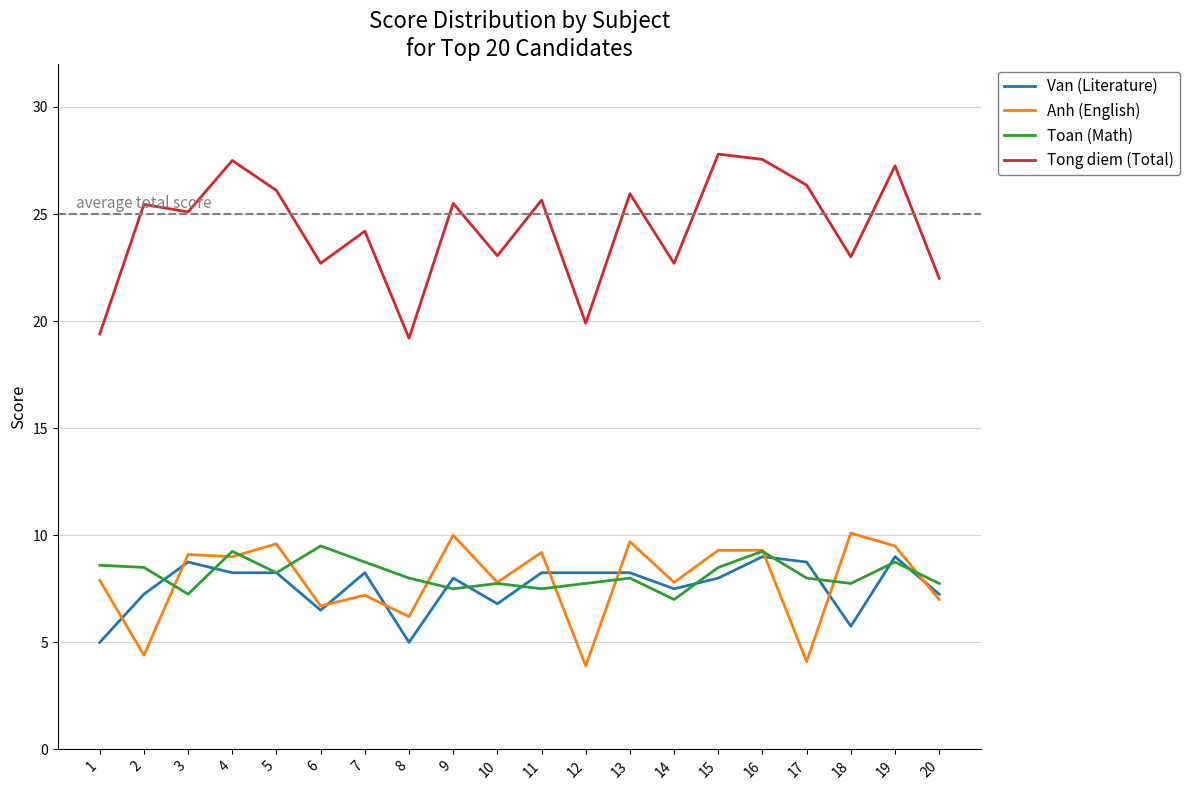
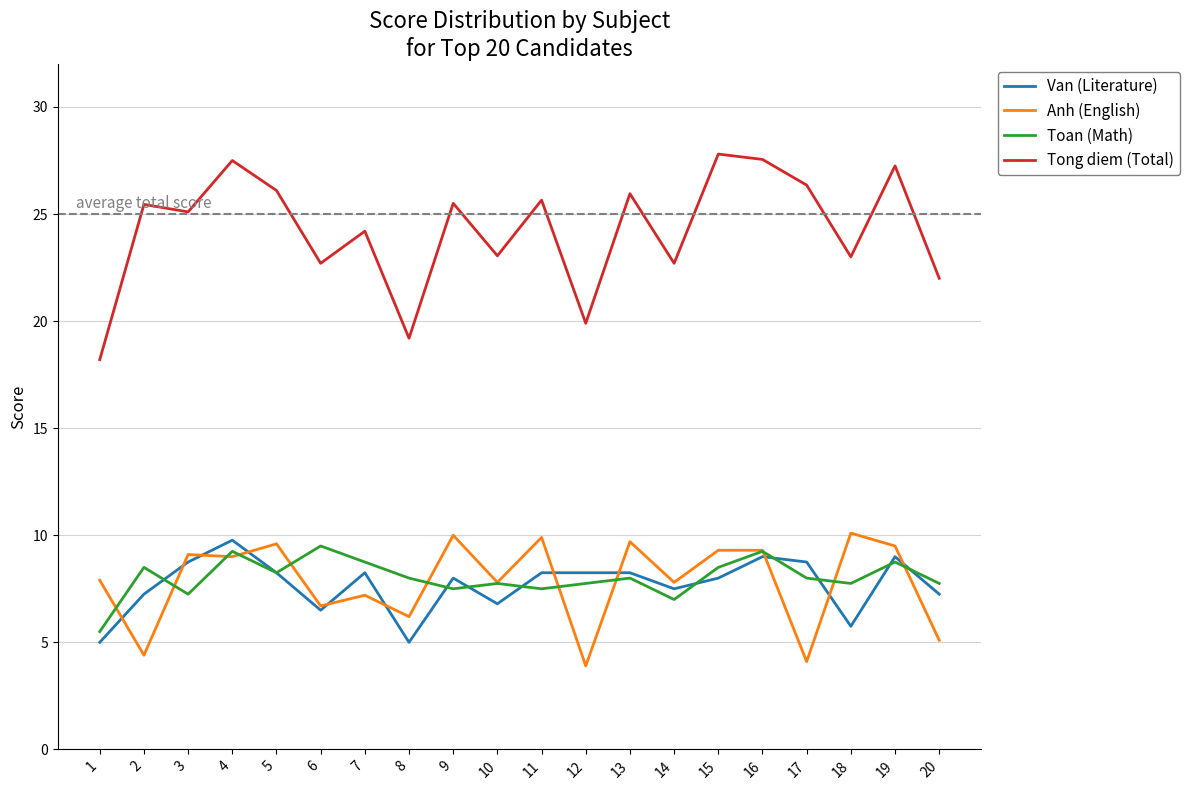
Toan (Math), 1: 8.6 -> 5.5
Tong diem (Total), 1: 19.4 -> 18.2
Van (Literature), 4: 8.3 -> 9.8
Anh (English), 11: 9.2 -> 9.9
Anh (English), 20: 7.0 -> 5.1
